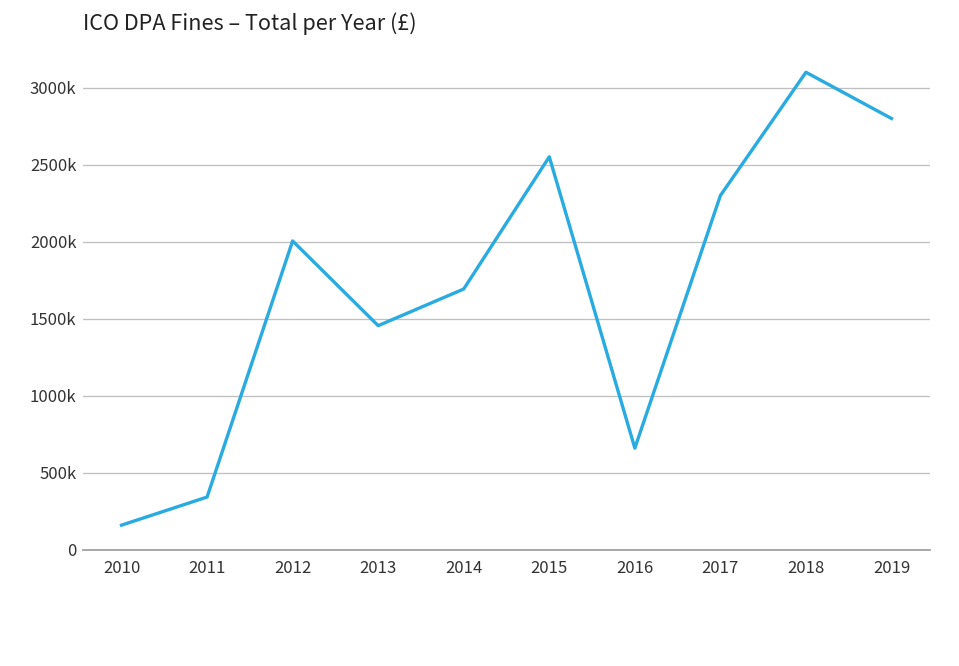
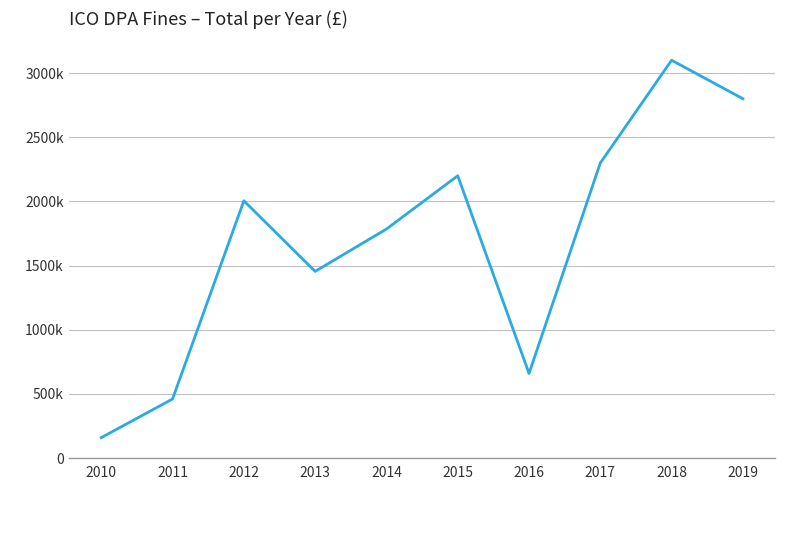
2011: 340000 -> 460000
2014: 1690000 -> 1790000
2015: 2550000 -> 2200000
